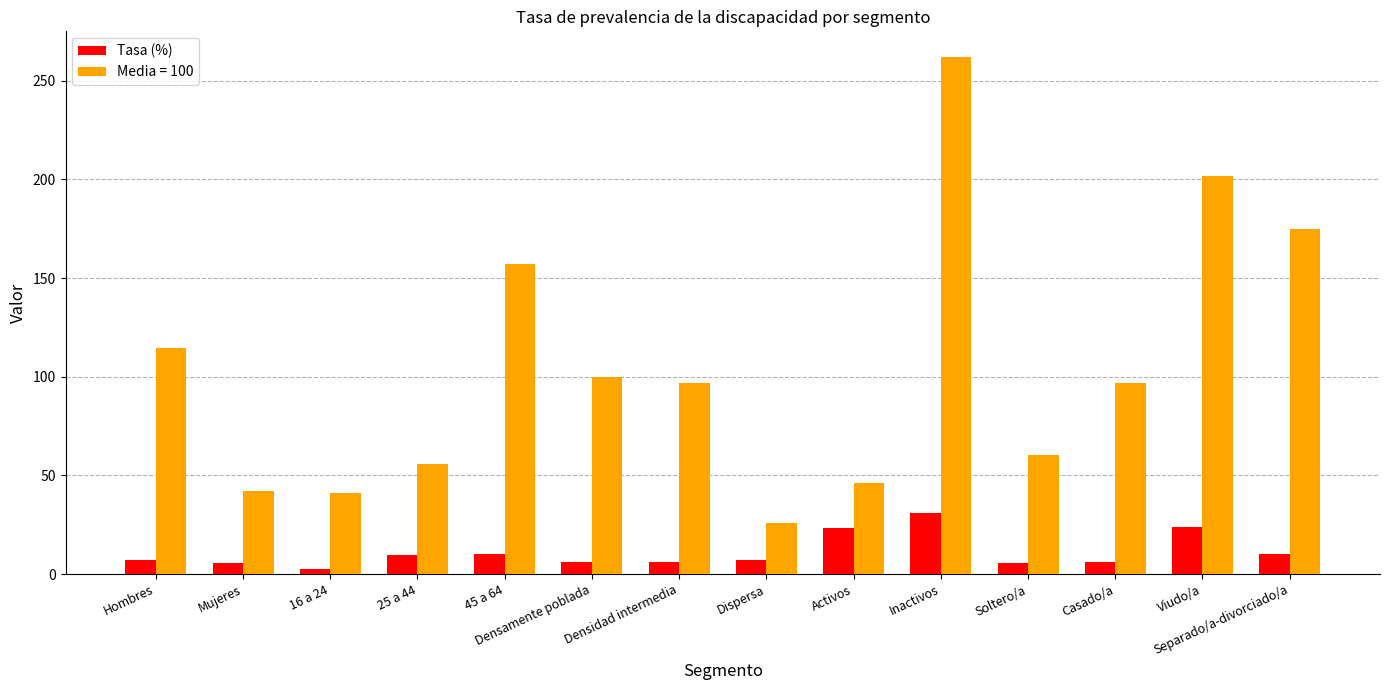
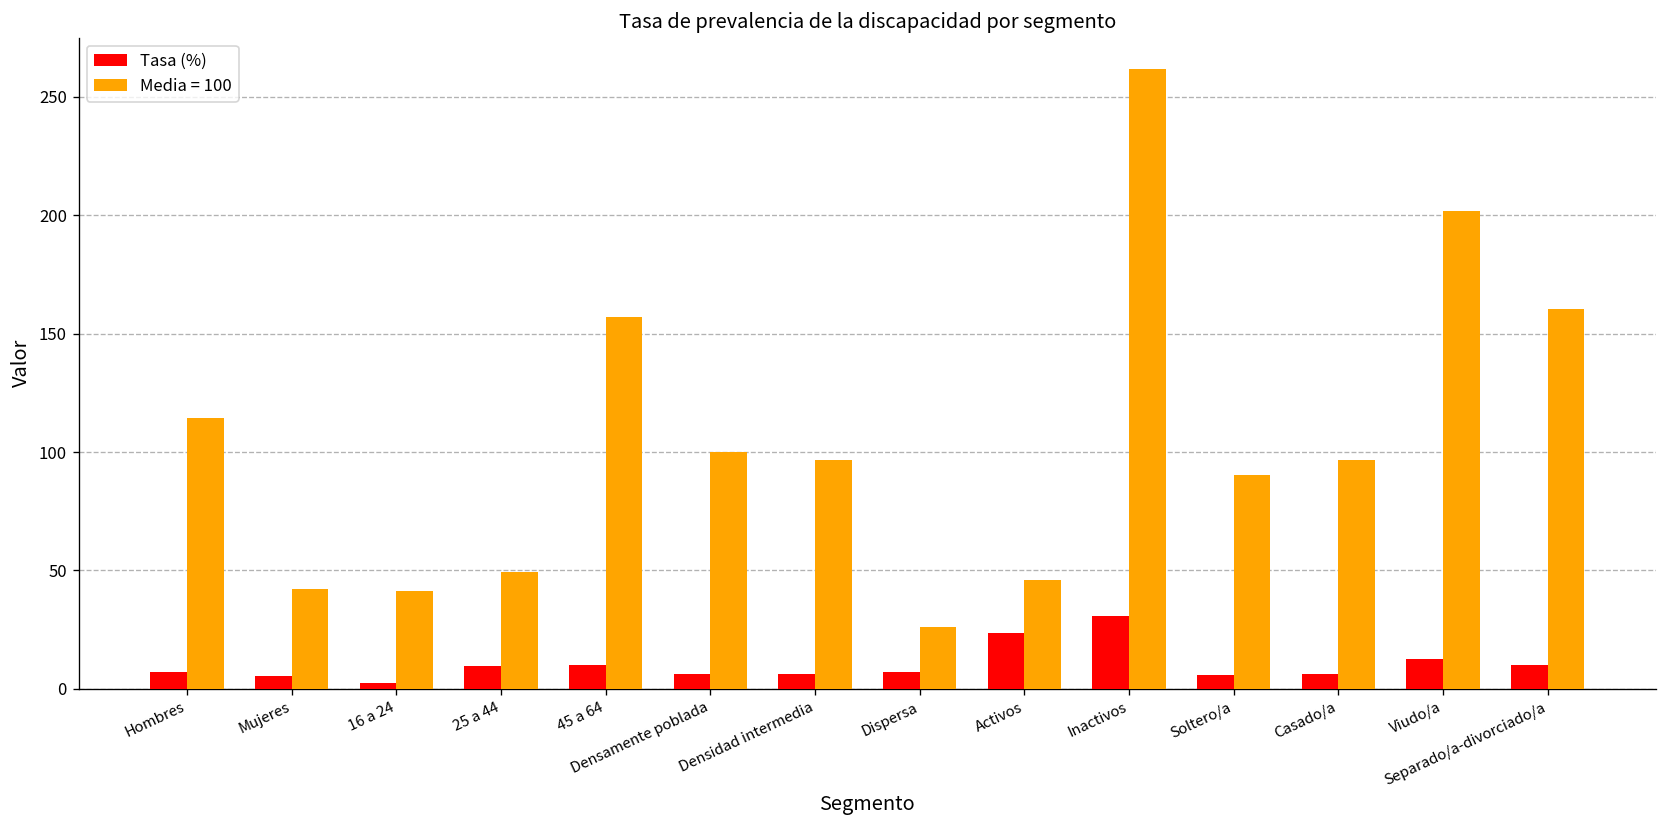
Media = 100, 25 a 44: 56 -> 50
Media = 100, Soltero/a: 60 -> 91
Tasa (%), Viudo/a: 24 -> 13
Media = 100, Separado/a-divorciado/a: 175 -> 160
